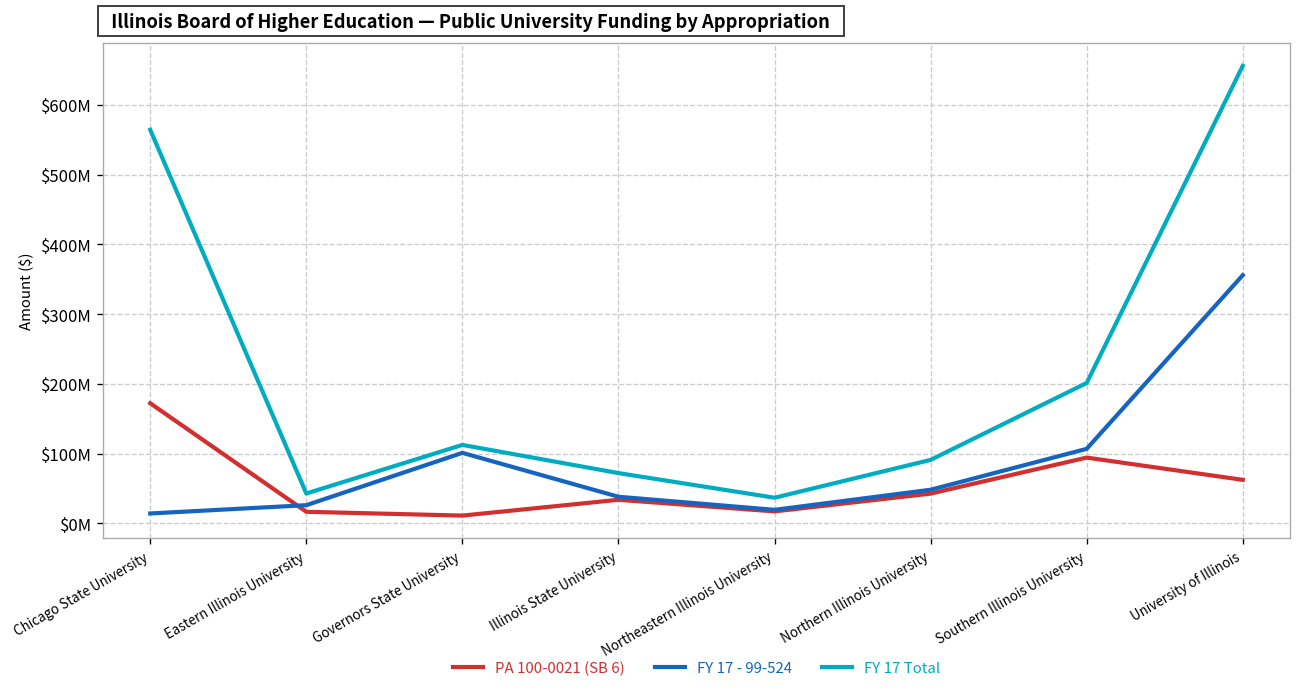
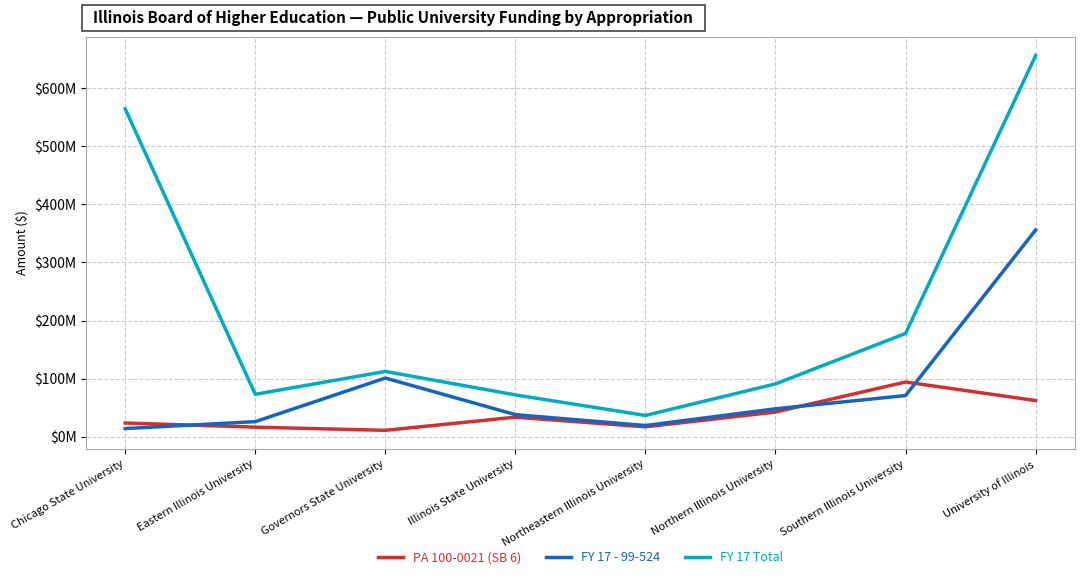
PA 100-0021 (SB 6), Chicago State University: $170000000 -> $20000000
FY 17 Total, Eastern Illinois University: $40000000 -> $70000000
FY 17 - 99-524, Southern Illinois University: $110000000 -> $70000000
FY 17 Total, Southern Illinois University: $200000000 -> $180000000
